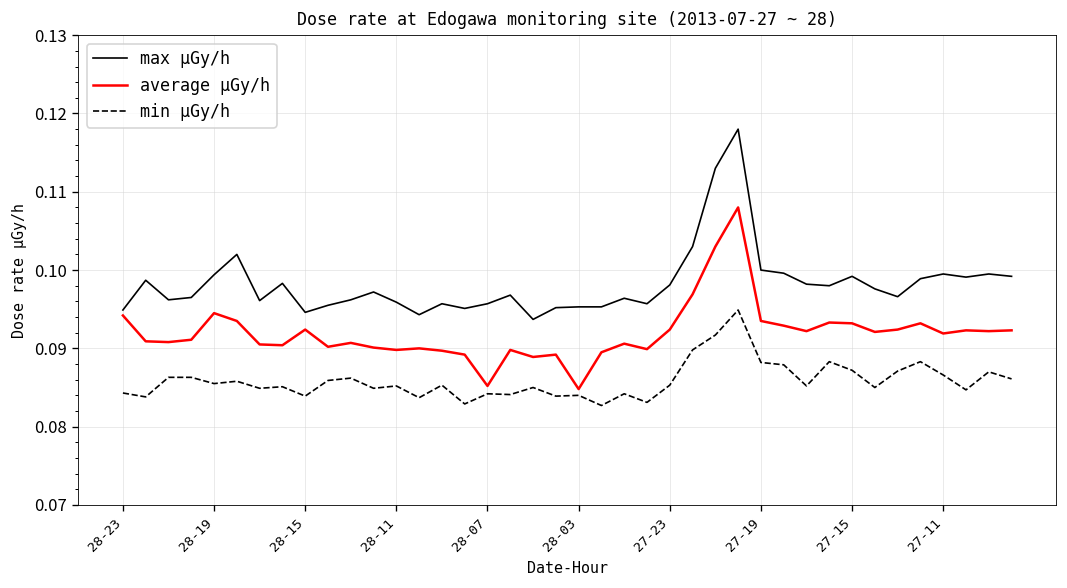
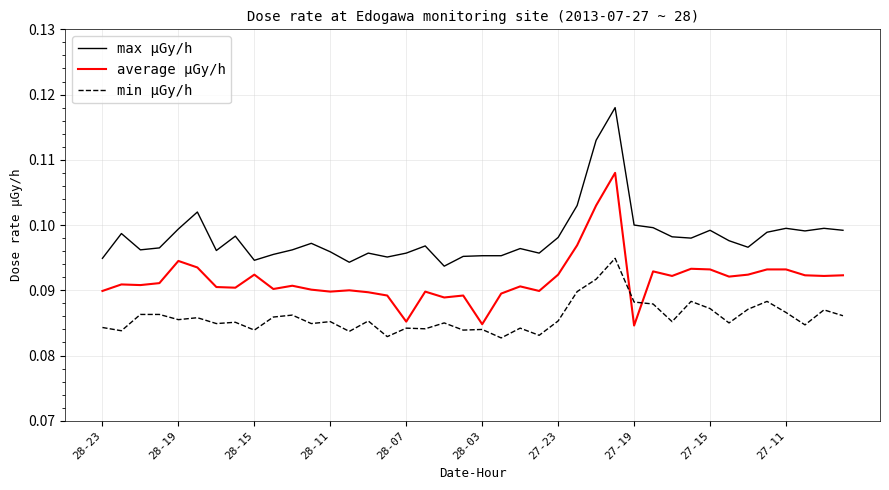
average μGy/h, 28-23: 0.094 -> 0.090
average μGy/h, 27-19: 0.094 -> 0.085
average μGy/h, 27-11: 0.092 -> 0.093
